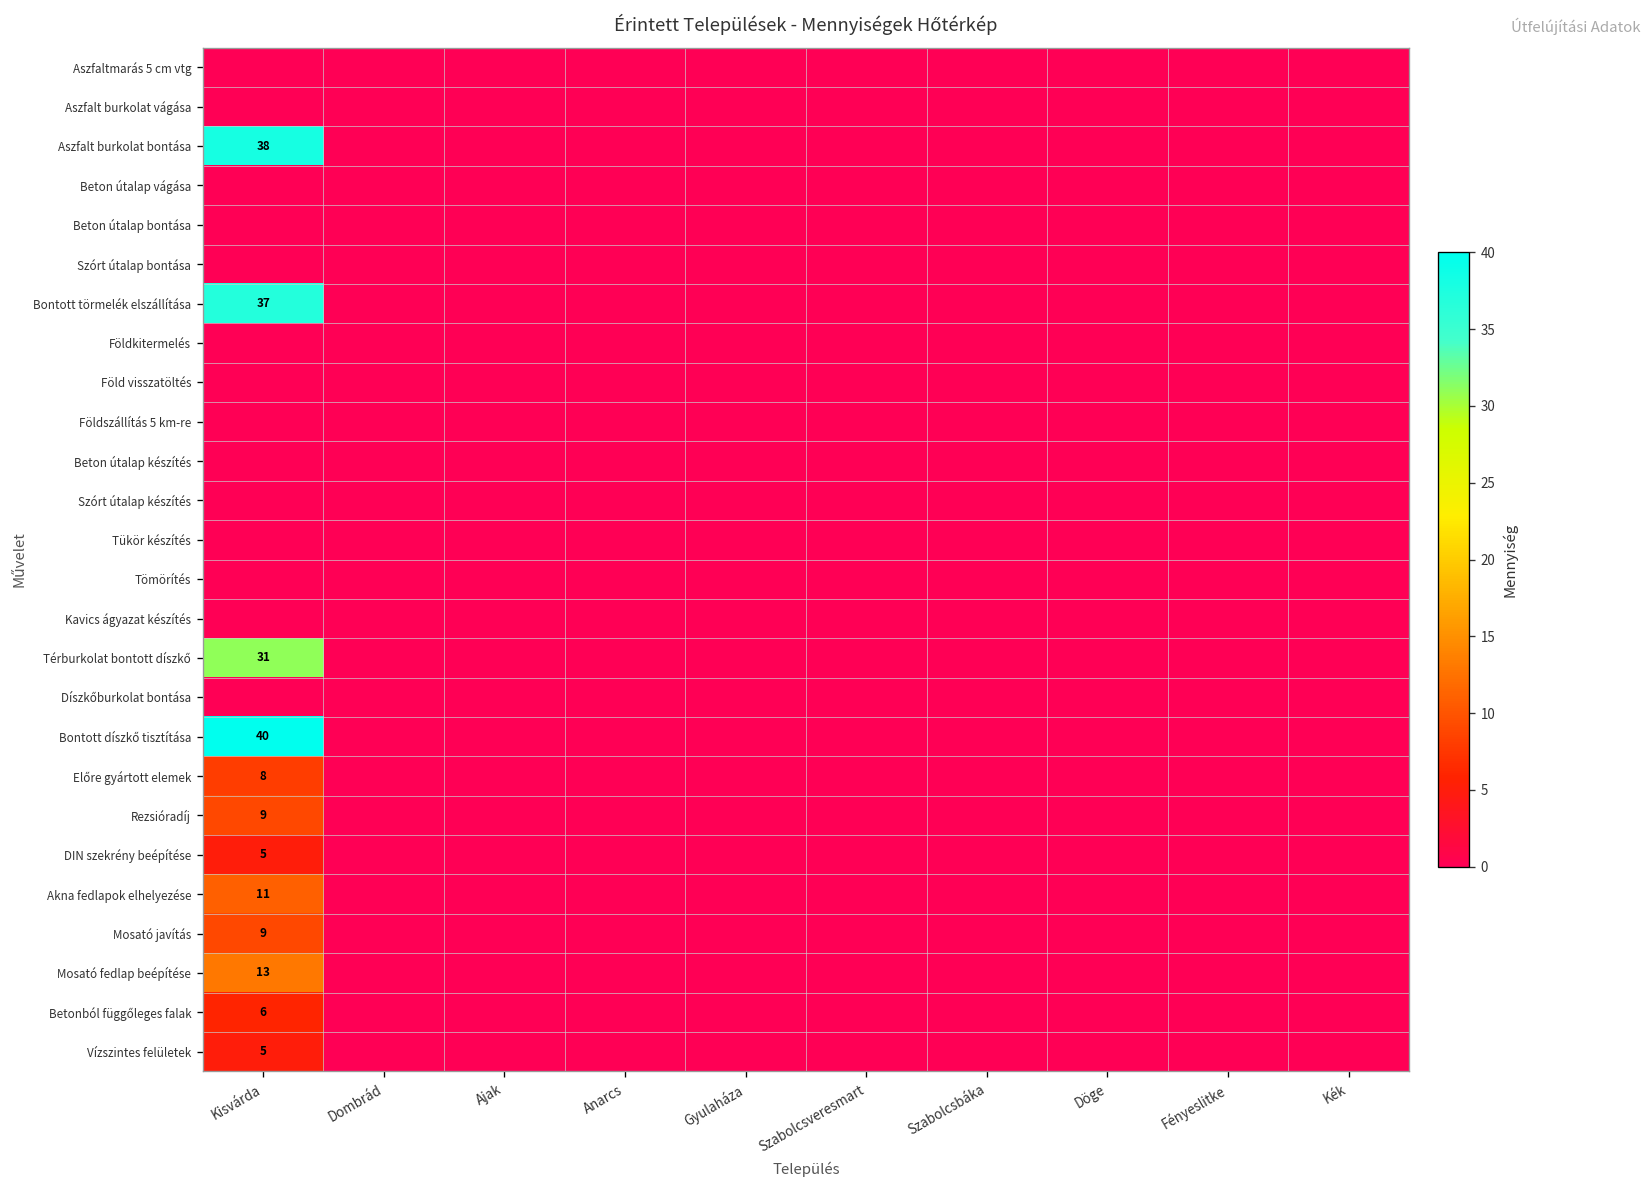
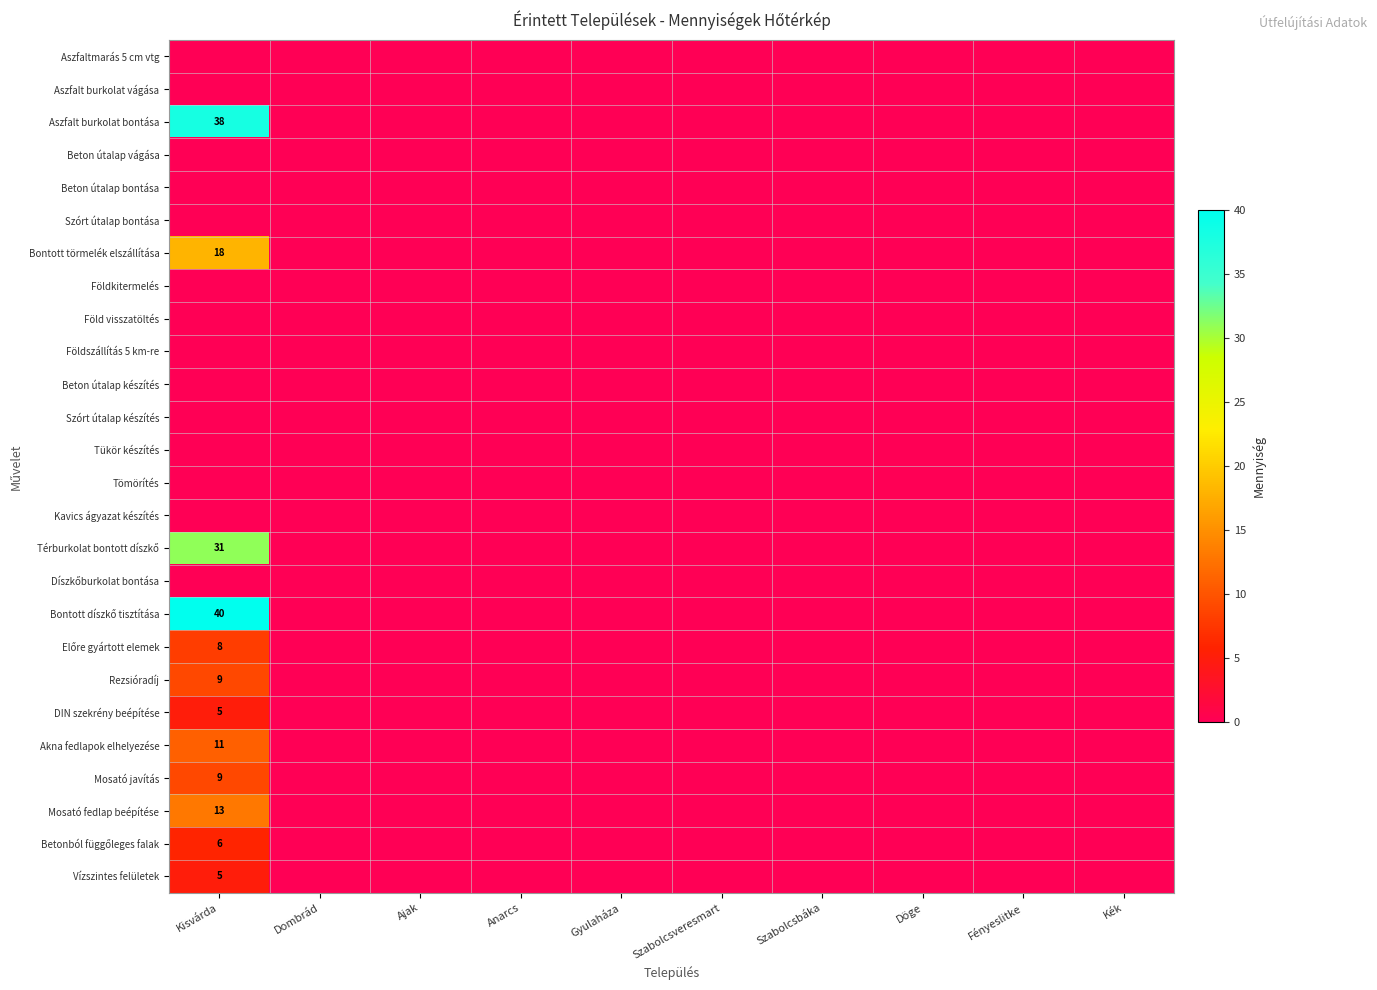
Bontott törmelék elszállítása, Kisvárda: 37 -> 18
